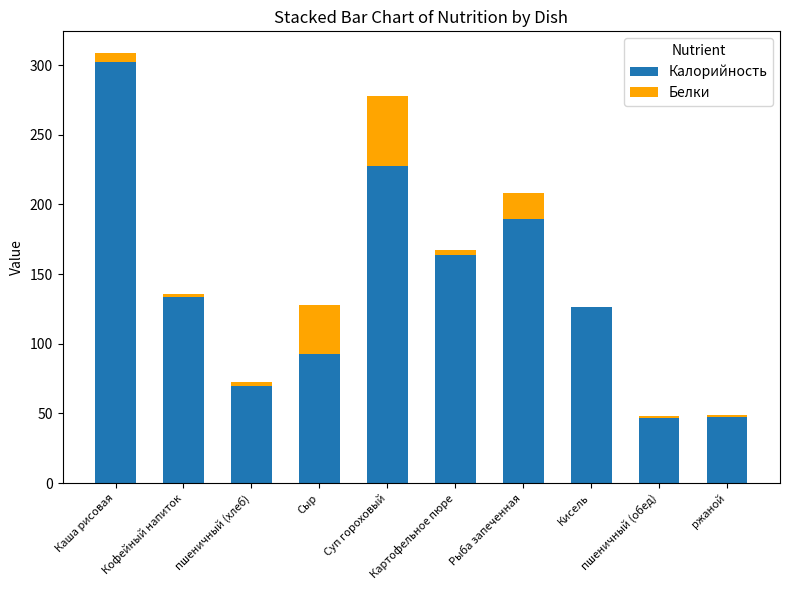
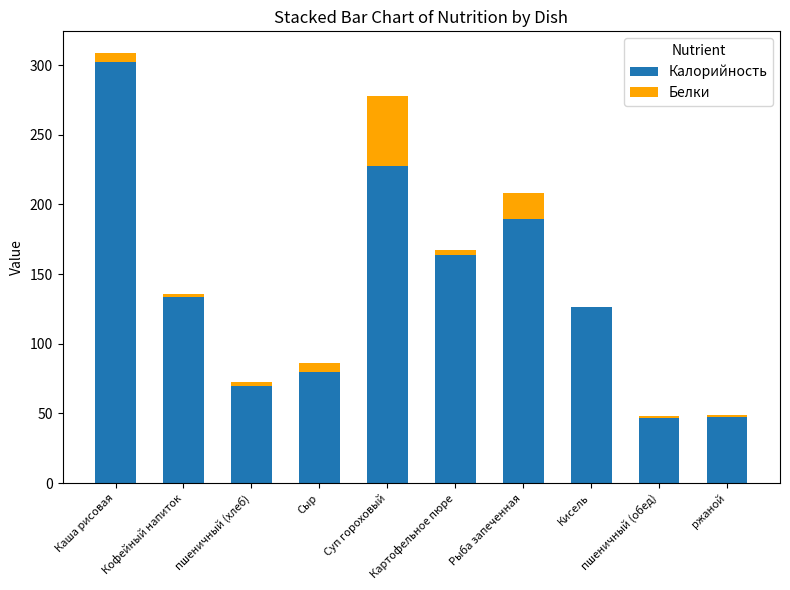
Калорийность, Сыр: 93 -> 80
Белки, Сыр: 35 -> 6
